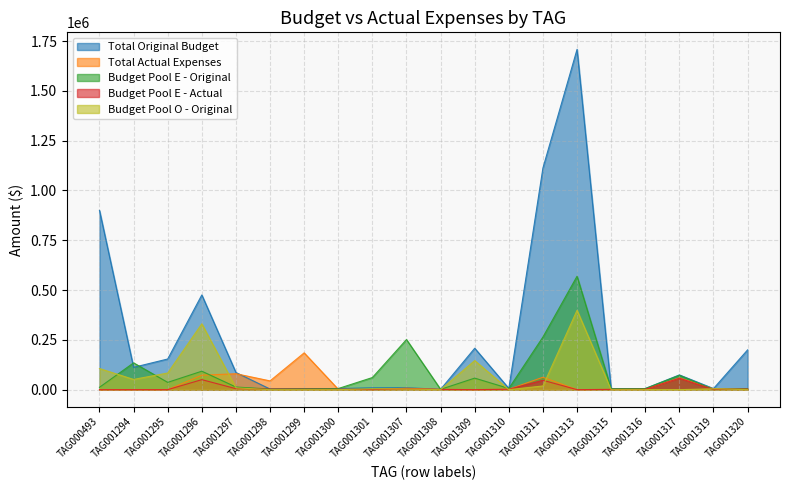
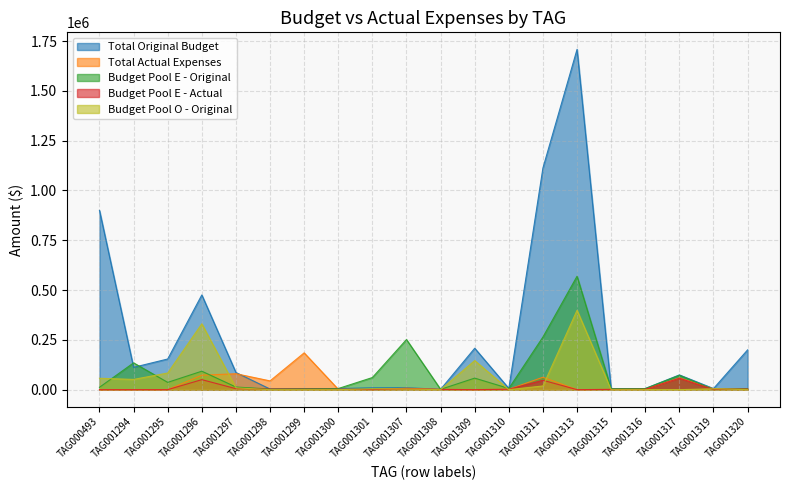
Budget Pool O - Original, TAG000493: 110000 -> 60000
